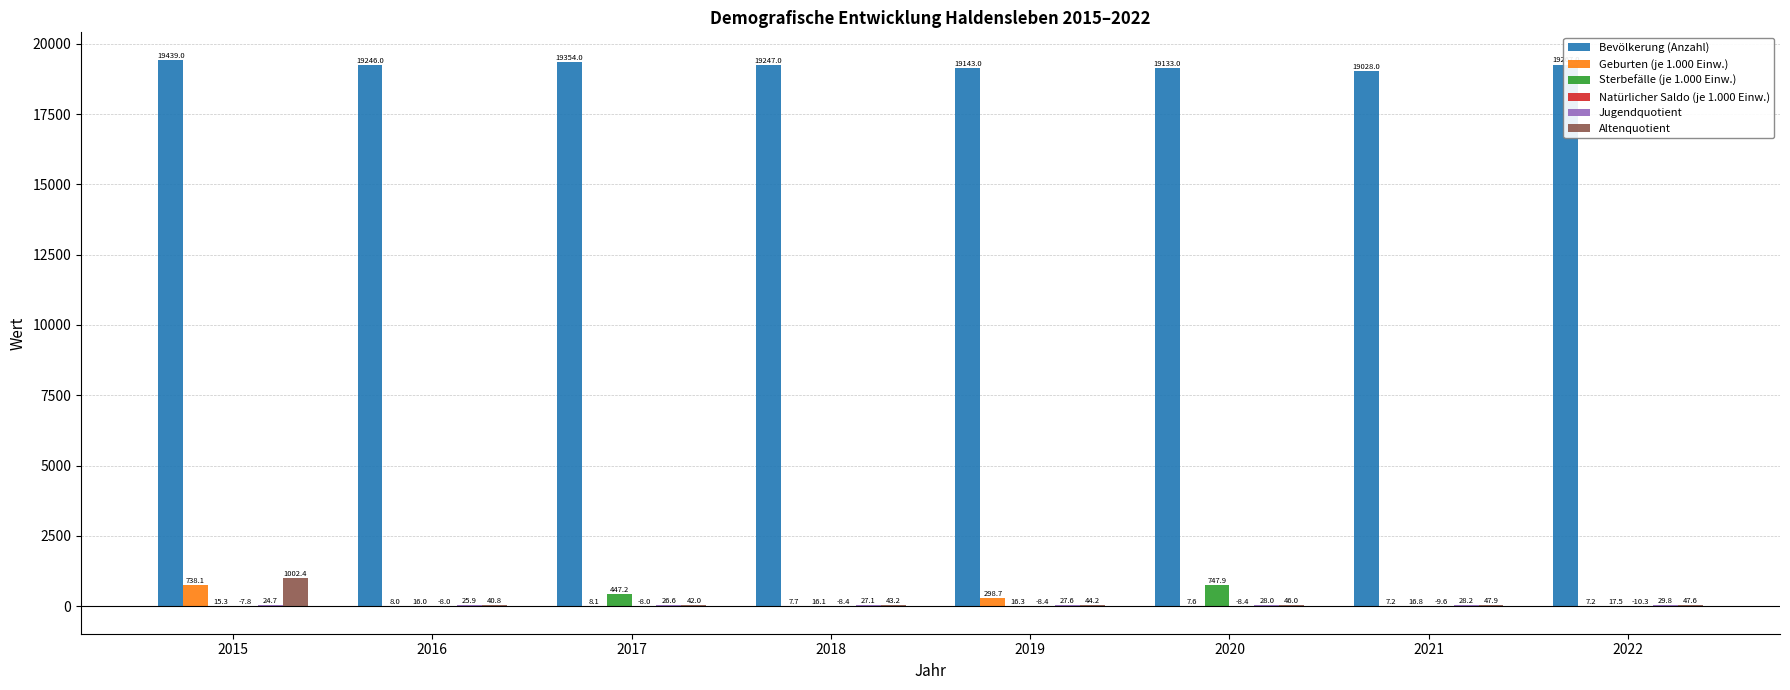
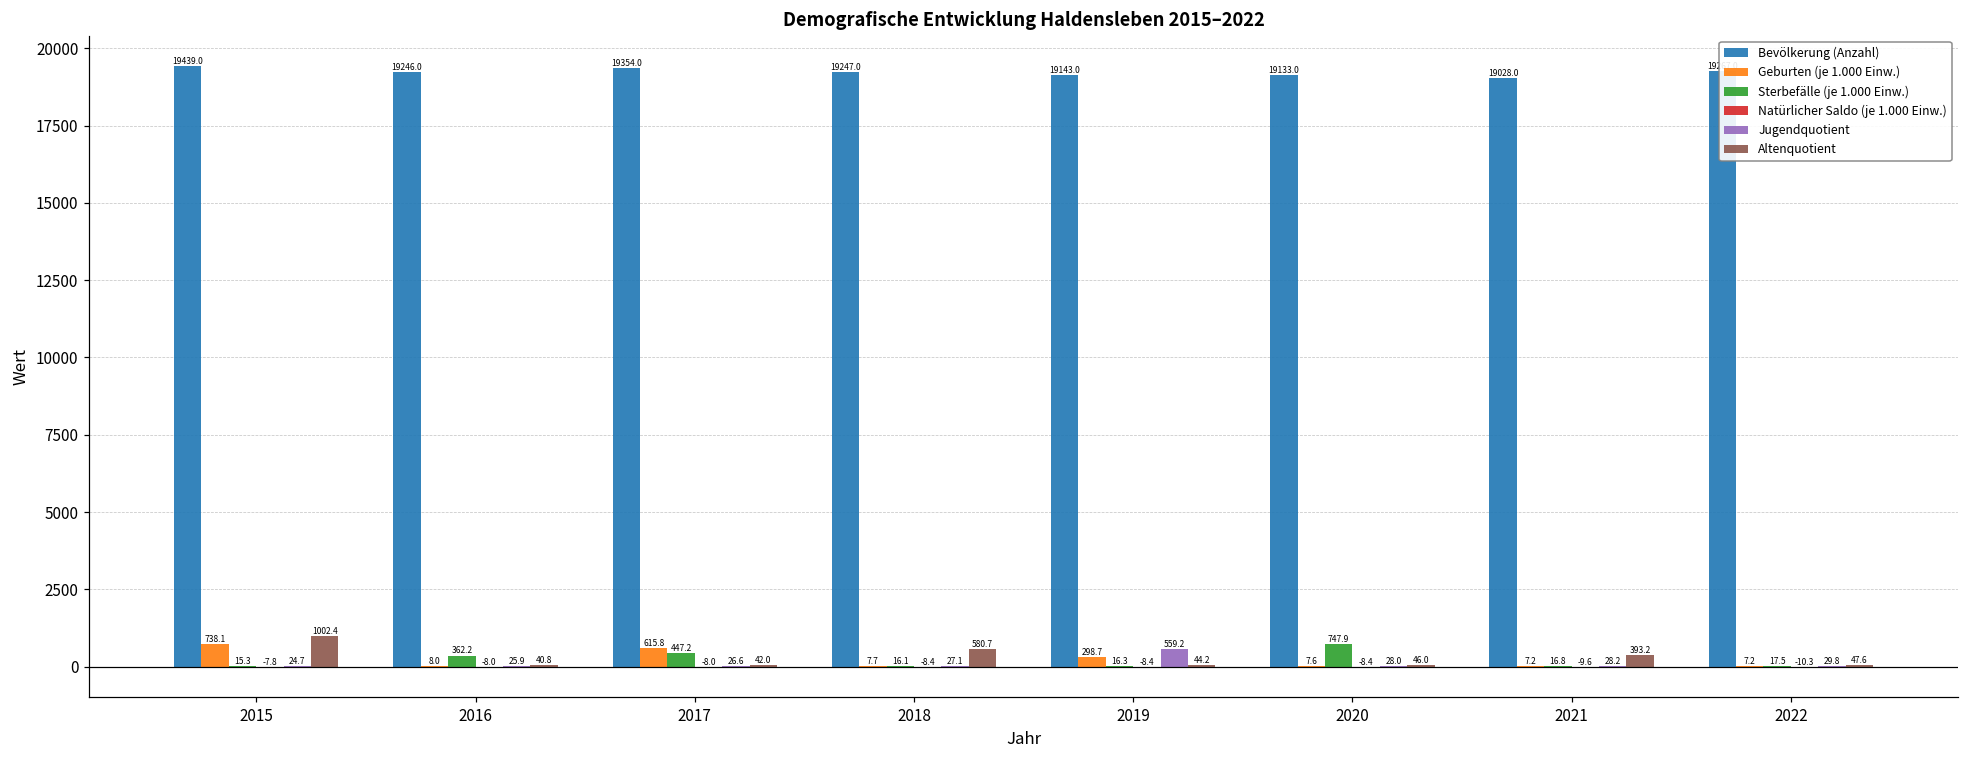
Sterbefälle (je 1.000 Einw.), 2016: 16.0 -> 362.2
Geburten (je 1.000 Einw.), 2017: 8.1 -> 615.8
Altenquotient, 2018: 43.2 -> 580.7
Jugendquotient, 2019: 27.6 -> 559.2
Altenquotient, 2021: 47.9 -> 393.2
